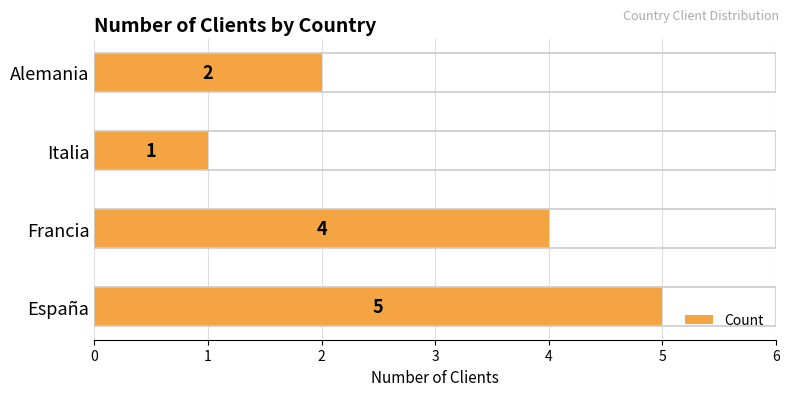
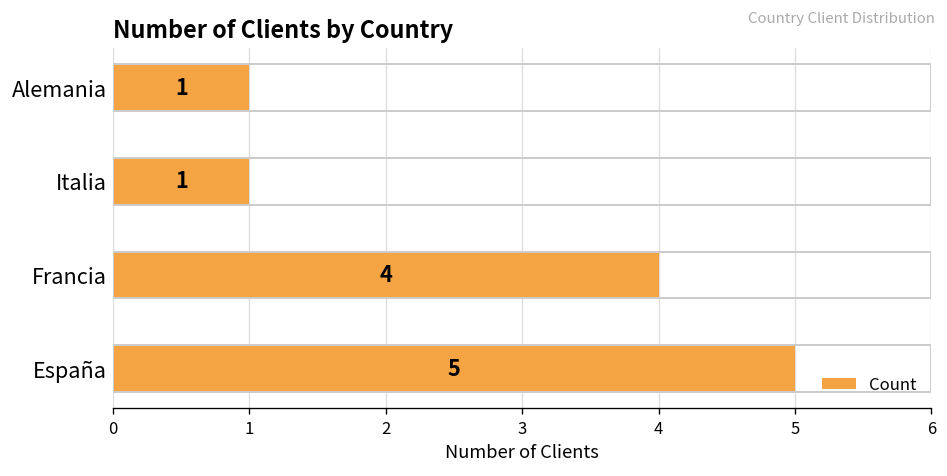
Alemania: 2 -> 1
